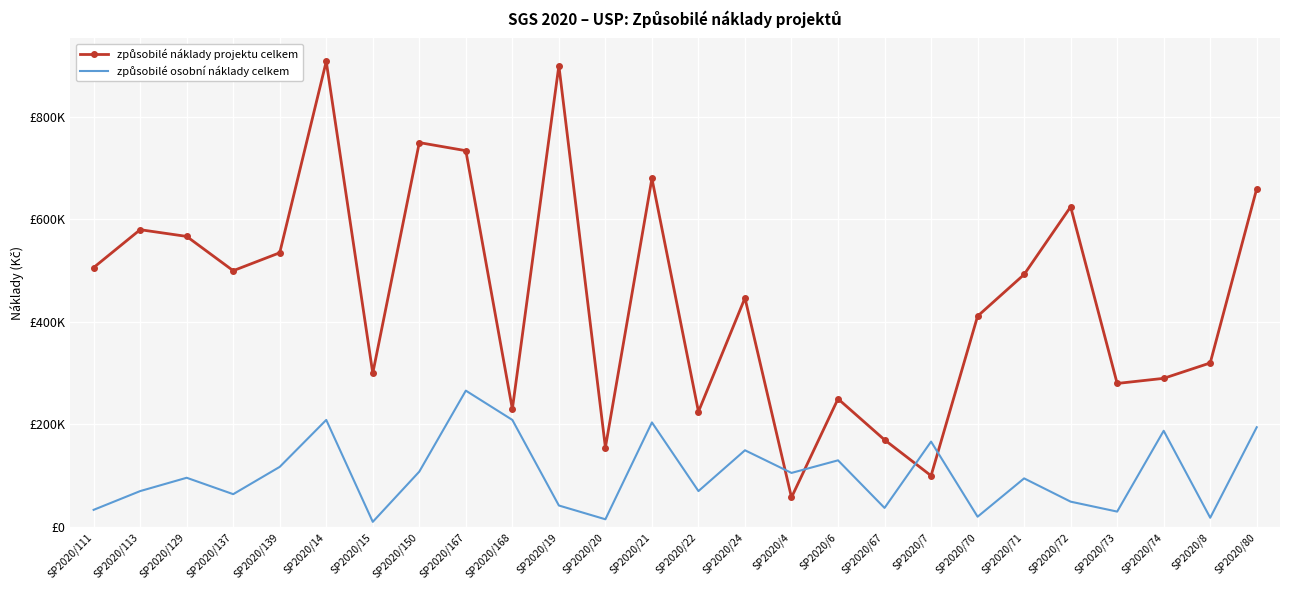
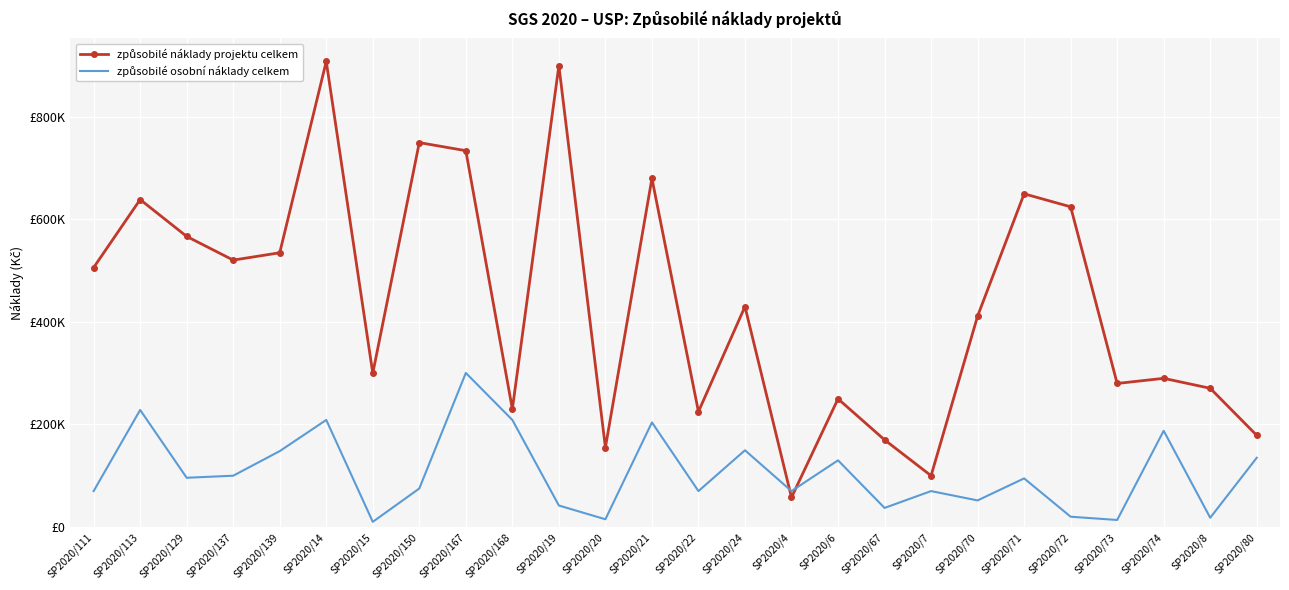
způsobilé osobní náklady celkem, SP2020/111: £30000 -> £70000
způsobilé náklady projektu celkem, SP2020/113: £580000 -> £640000
způsobilé osobní náklady celkem, SP2020/113: £70000 -> £230000
způsobilé náklady projektu celkem, SP2020/137: £500000 -> £520000
způsobilé osobní náklady celkem, SP2020/137: £60000 -> £100000
způsobilé osobní náklady celkem, SP2020/139: £120000 -> £150000
způsobilé osobní náklady celkem, SP2020/150: £110000 -> £80000
způsobilé osobní náklady celkem, SP2020/167: £270000 -> £300000
způsobilé náklady projektu celkem, SP2020/24: £450000 -> £430000
způsobilé osobní náklady celkem, SP2020/4: £110000 -> £70000
způsobilé osobní náklady celkem, SP2020/7: £170000 -> £70000
způsobilé osobní náklady celkem, SP2020/70: £20000 -> £50000
způsobilé náklady projektu celkem, SP2020/71: £490000 -> £650000
způsobilé osobní náklady celkem, SP2020/72: £50000 -> £20000
způsobilé osobní náklady celkem, SP2020/73: £30000 -> £10000
způsobilé náklady projektu celkem, SP2020/8: £320000 -> £270000
způsobilé náklady projektu celkem, SP2020/80: £660000 -> £180000
způsobilé osobní náklady celkem, SP2020/80: £190000 -> £140000
